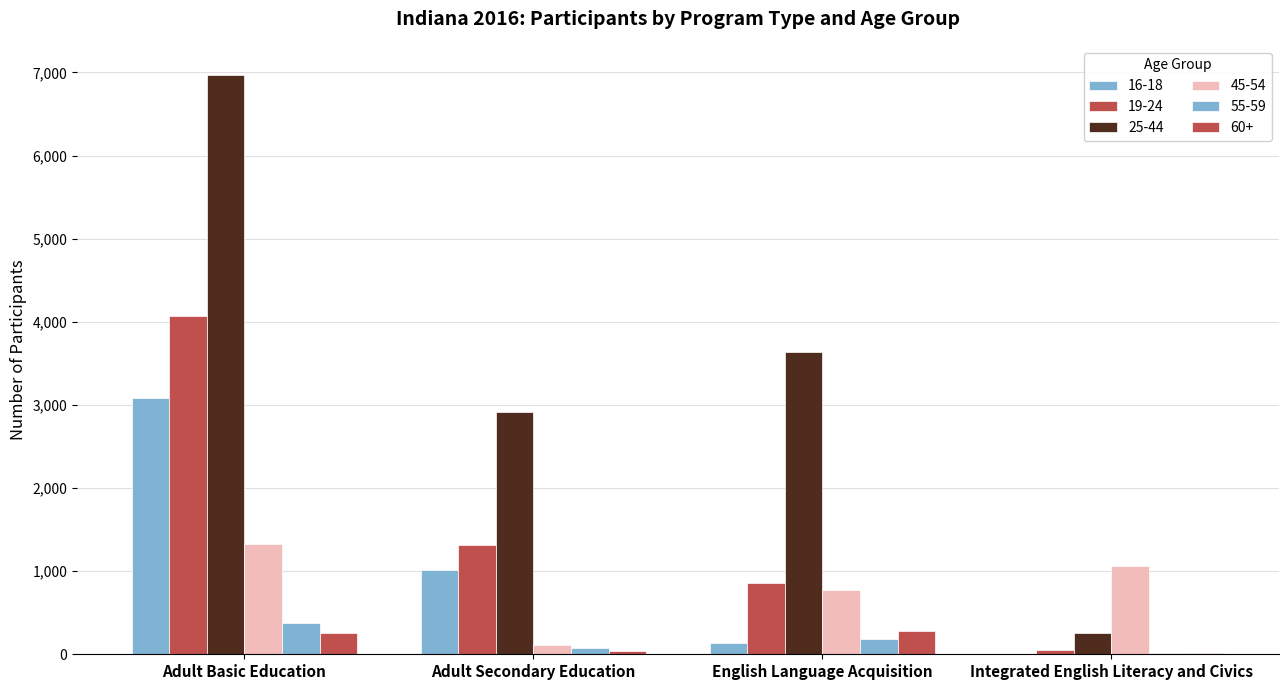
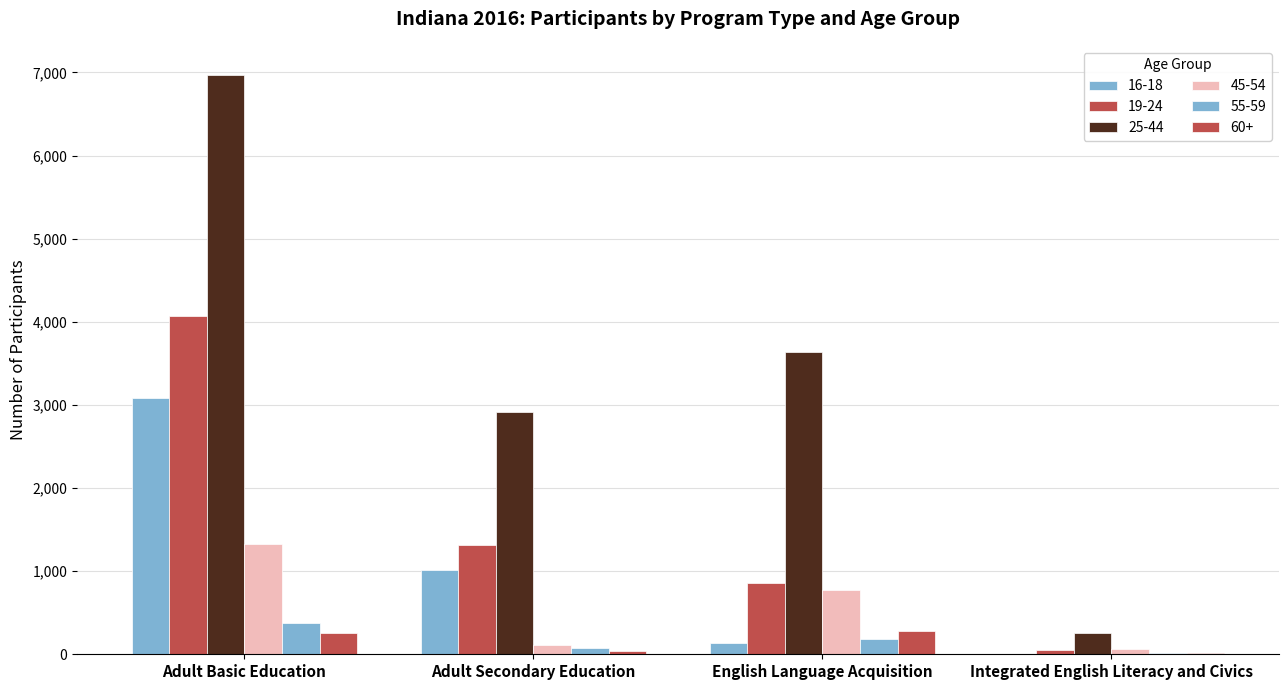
45-54, Integrated English Literacy and Civics: 1,100 -> 100
